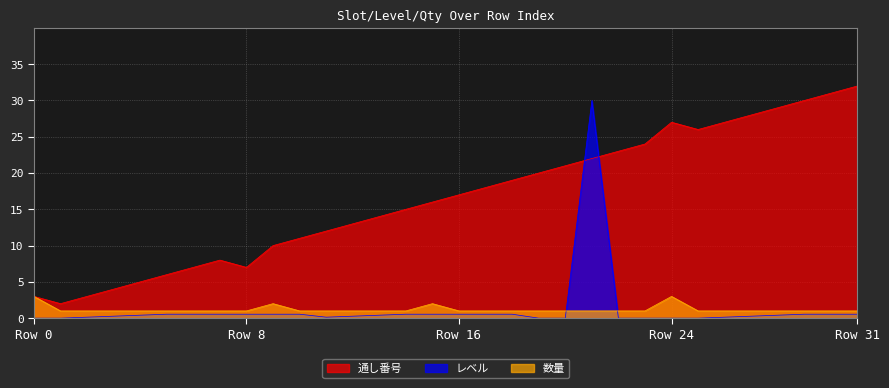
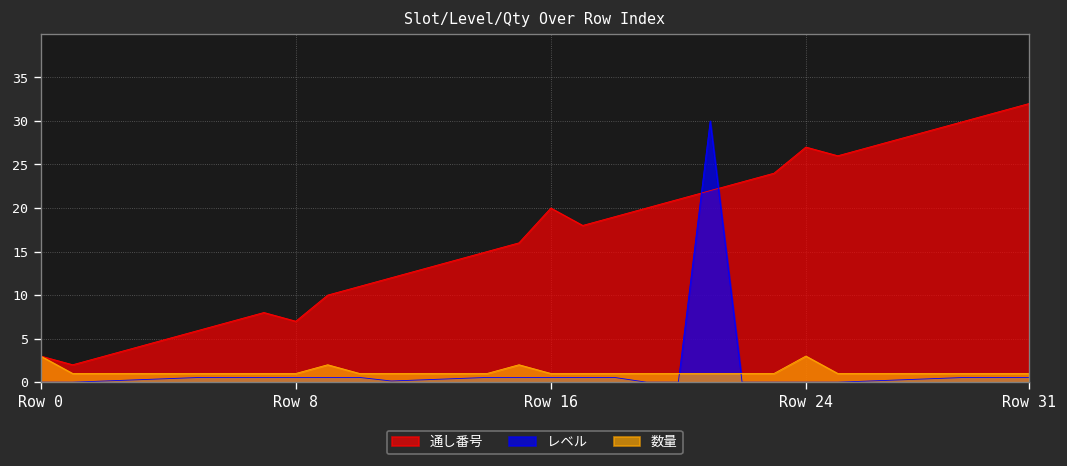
通し番号, Row 16: 17 -> 20
